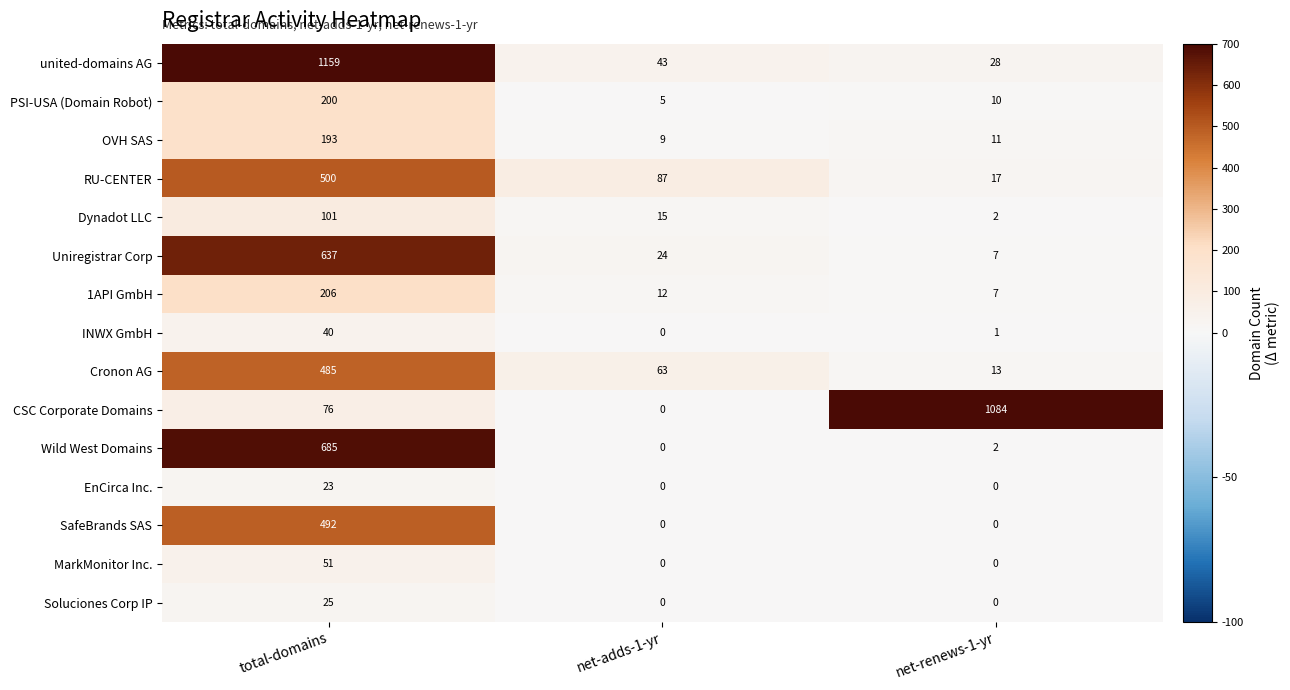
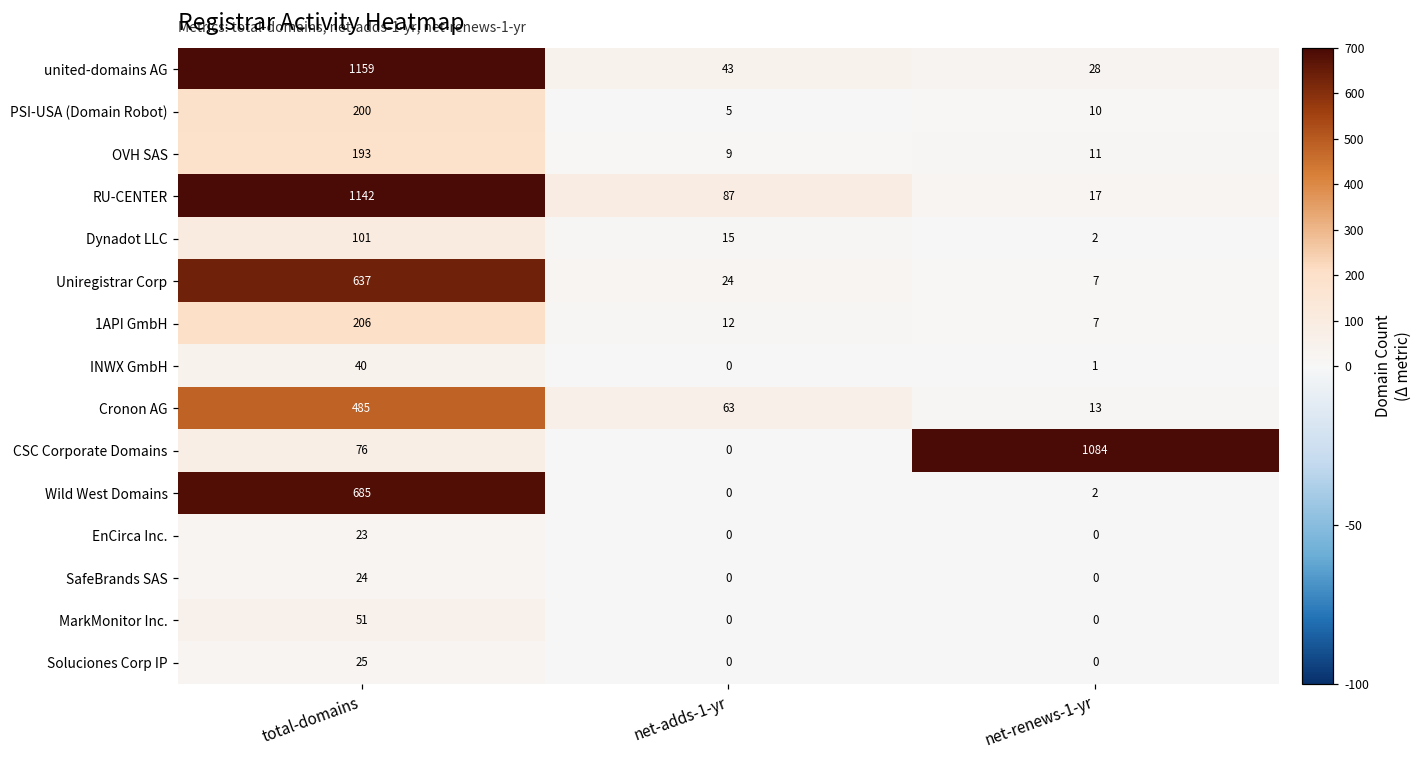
RU-CENTER, total-domains: 500 -> 1142
SafeBrands SAS, total-domains: 492 -> 24
